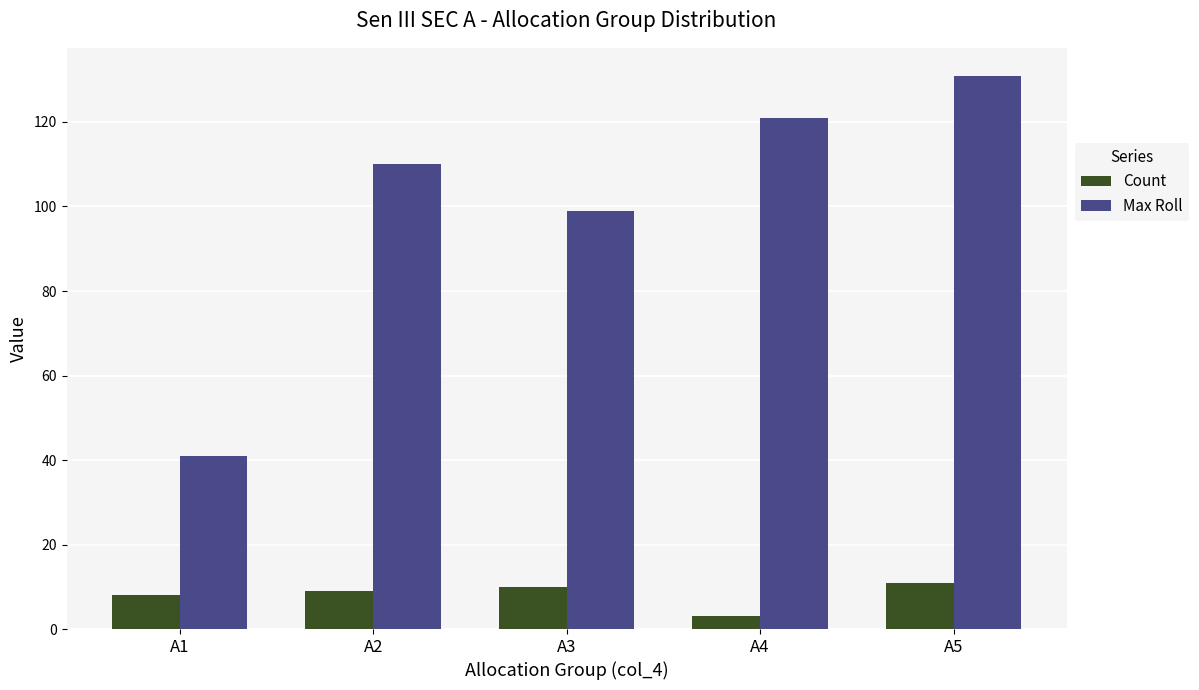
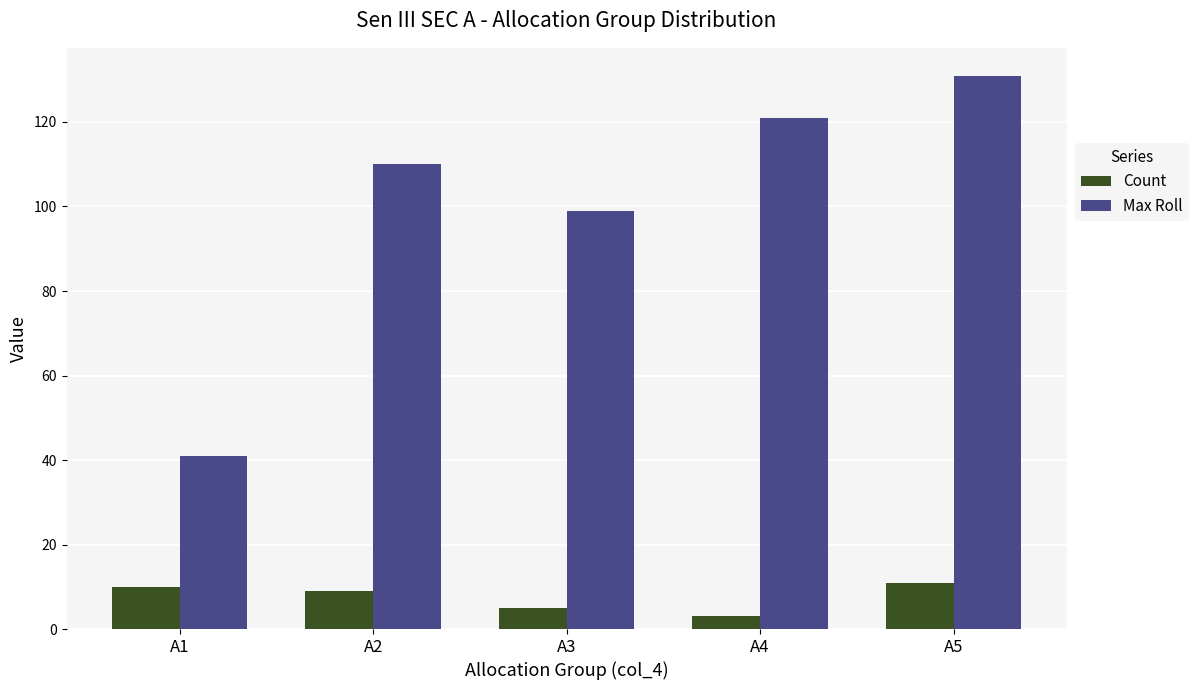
Count, A1: 8 -> 10
Count, A3: 10 -> 5
